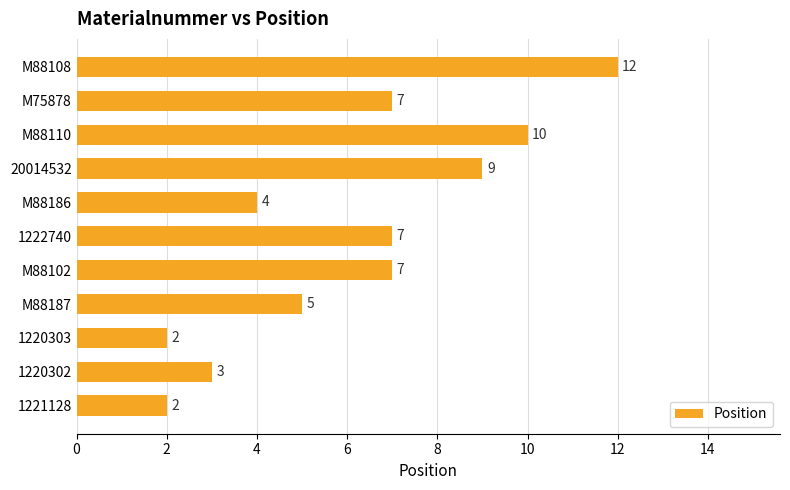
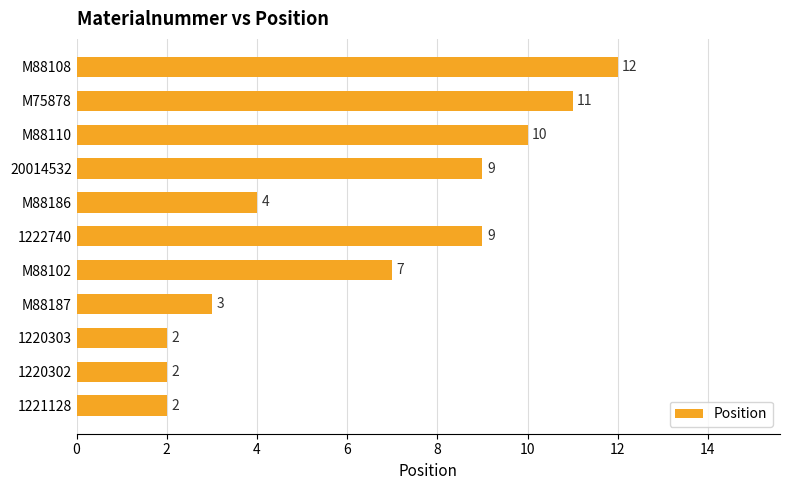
M75878: 7 -> 11
1222740: 7 -> 9
M88187: 5 -> 3
1220302: 3 -> 2
